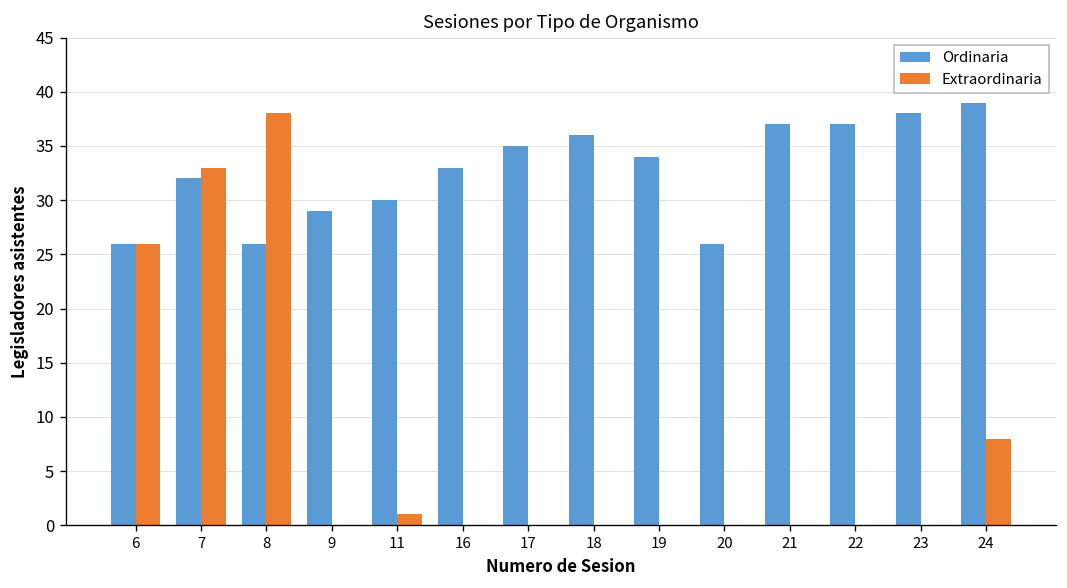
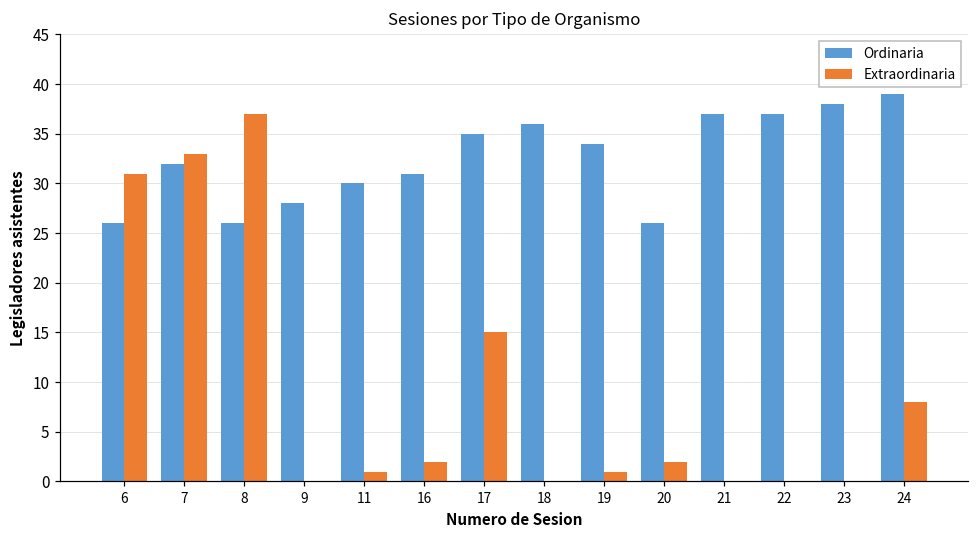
Extraordinaria, 6: 26 -> 31
Extraordinaria, 8: 38 -> 37
Ordinaria, 9: 29 -> 28
Ordinaria, 16: 33 -> 31
Extraordinaria, 16: 0 -> 2
Extraordinaria, 17: 0 -> 15
Extraordinaria, 19: 0 -> 1
Extraordinaria, 20: 0 -> 2
